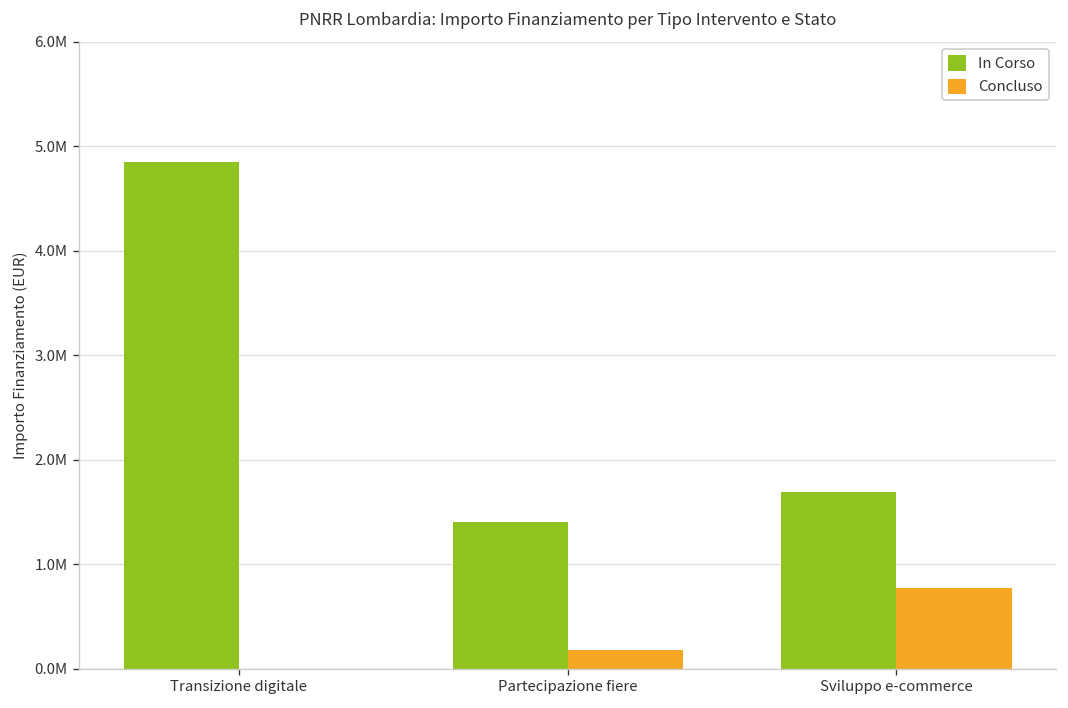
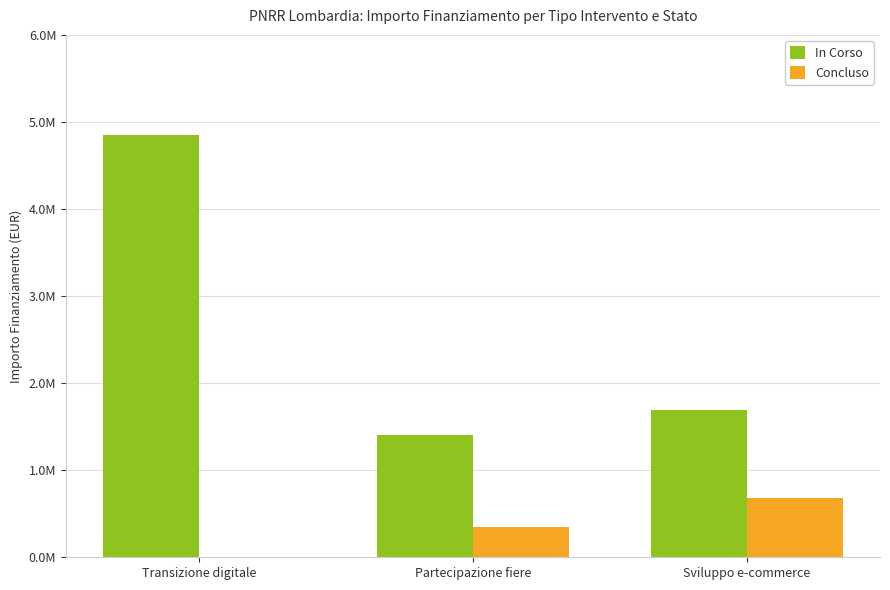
Concluso, Partecipazione fiere: 200000 -> 400000
Concluso, Sviluppo e-commerce: 800000 -> 700000
